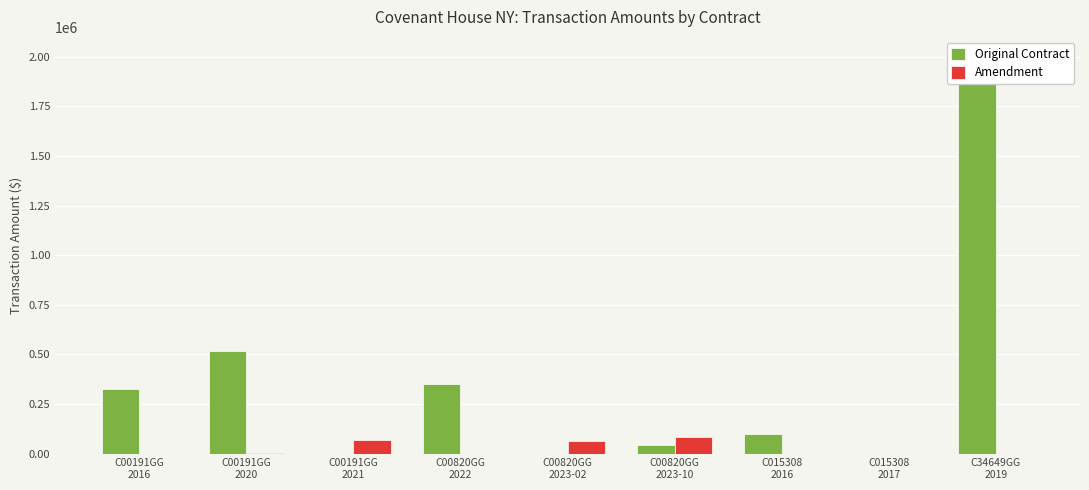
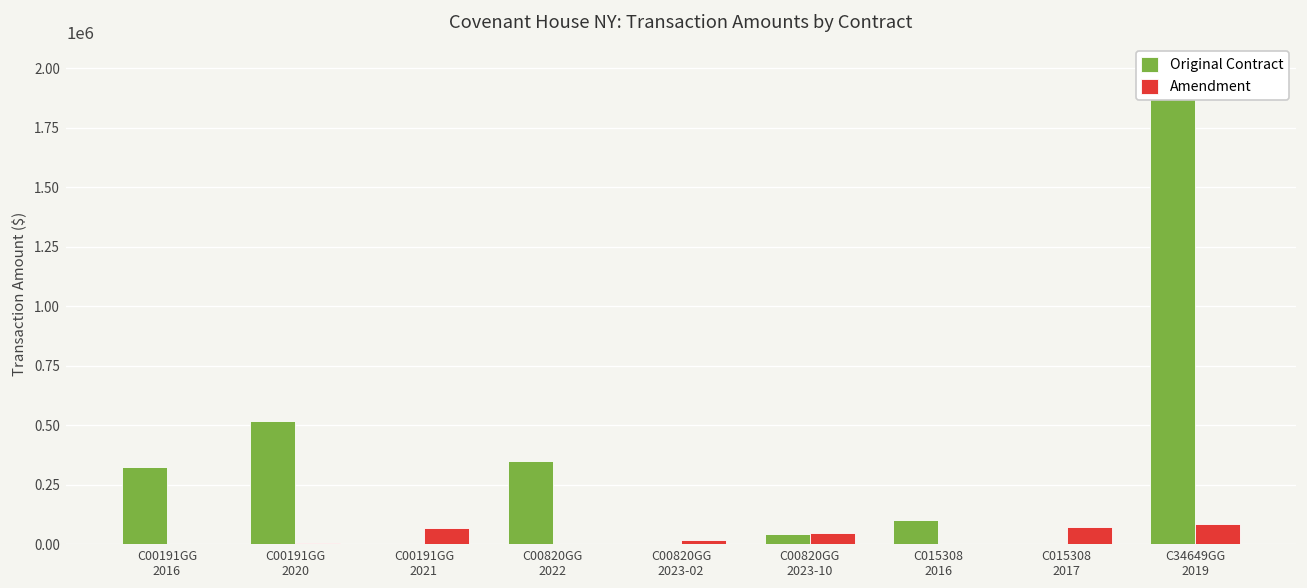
Amendment, C00820GG 2023-02: 60000 -> 20000
Amendment, C00820GG 2023-10: 90000 -> 50000
Amendment, C015308 2017: 0 -> 70000
Amendment, C34649GG 2019: 0 -> 90000
